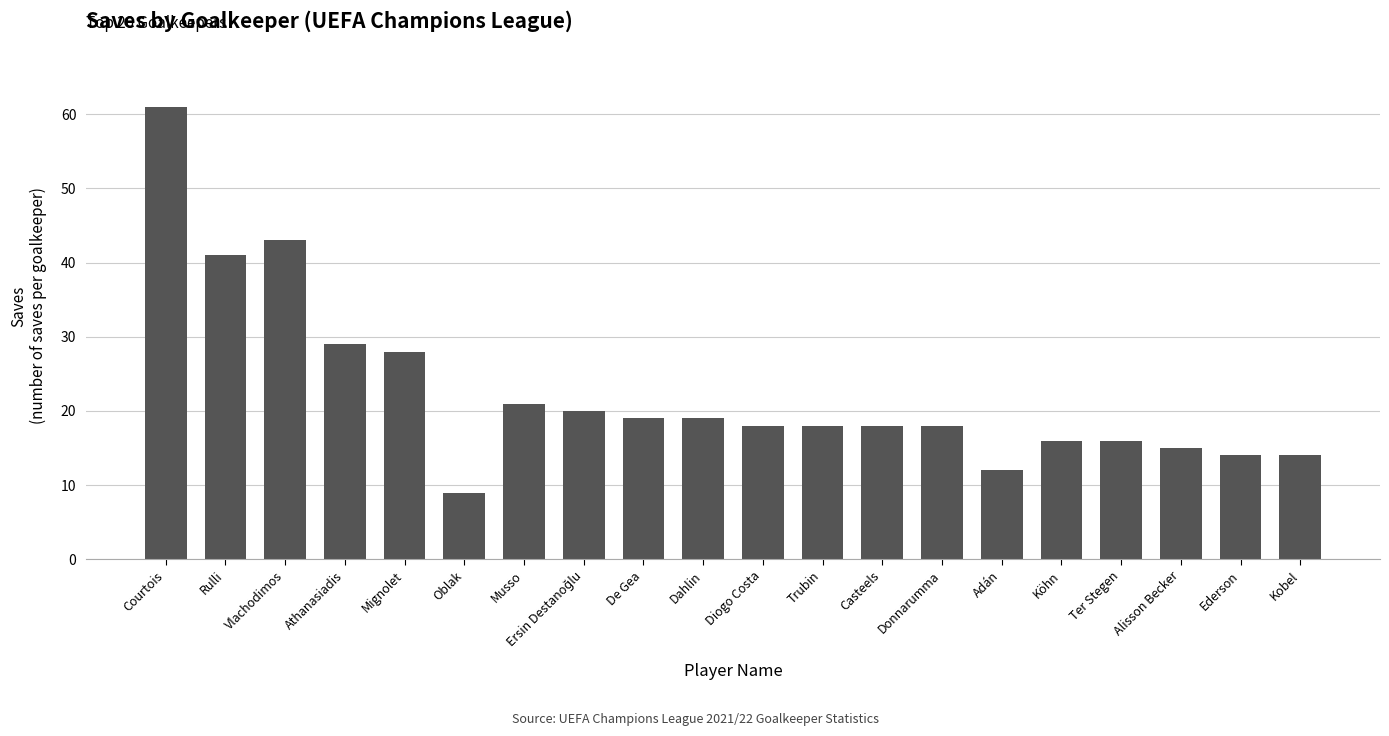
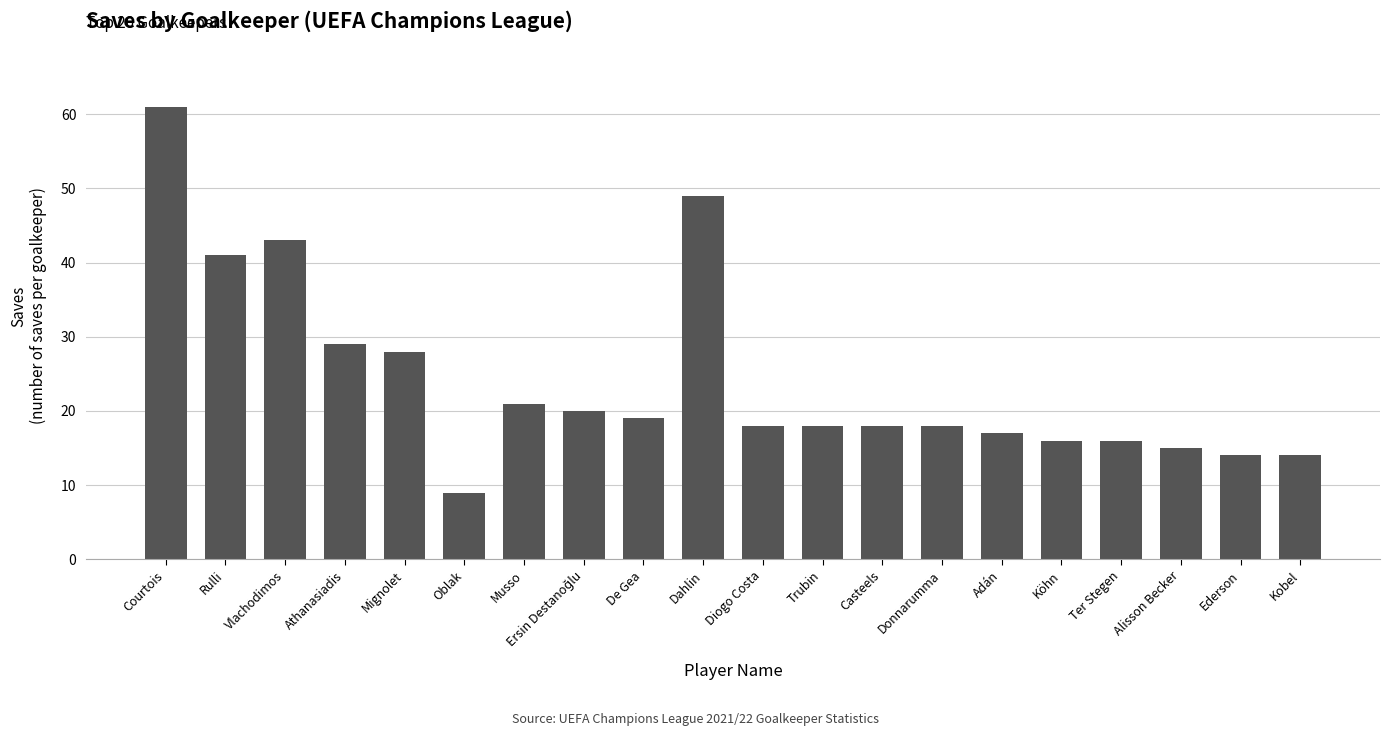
Dahlin: 19 -> 49
Adán: 12 -> 17
